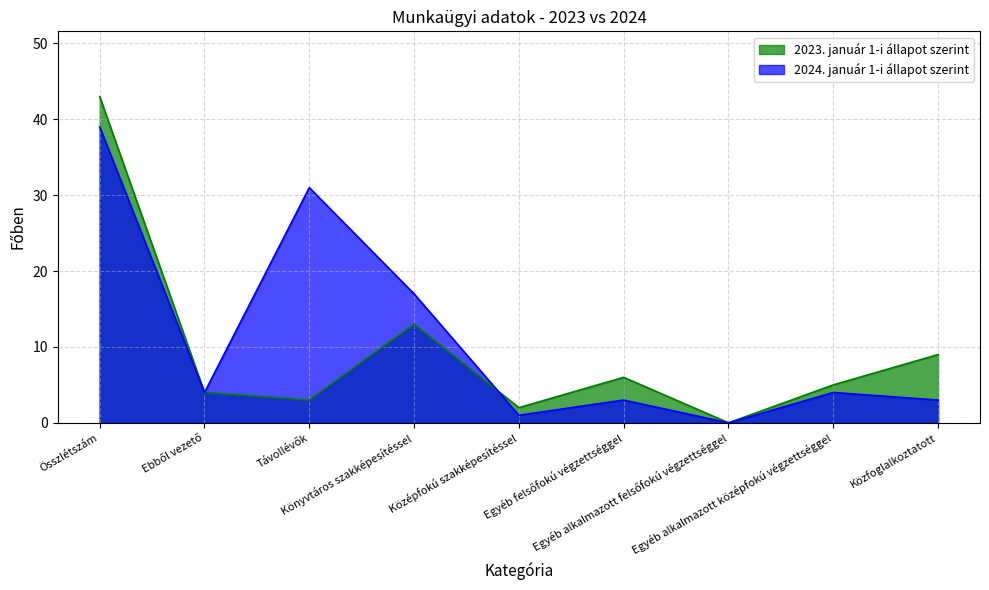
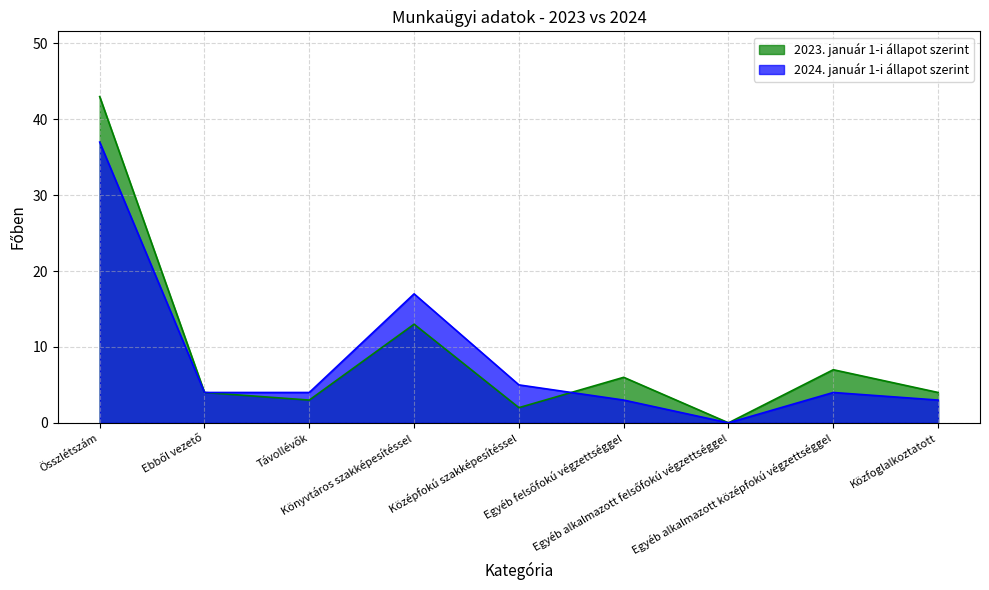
2024. január 1-i állapot szerint, Összlétszám: 39 -> 37
2024. január 1-i állapot szerint, Távollévők: 31 -> 4
2024. január 1-i állapot szerint, Középfokú szakképesítéssel: 1 -> 5
2023. január 1-i állapot szerint, Egyéb alkalmazott középfokú végzettséggel: 5 -> 7
2023. január 1-i állapot szerint, Közfoglalkoztatott: 9 -> 4
